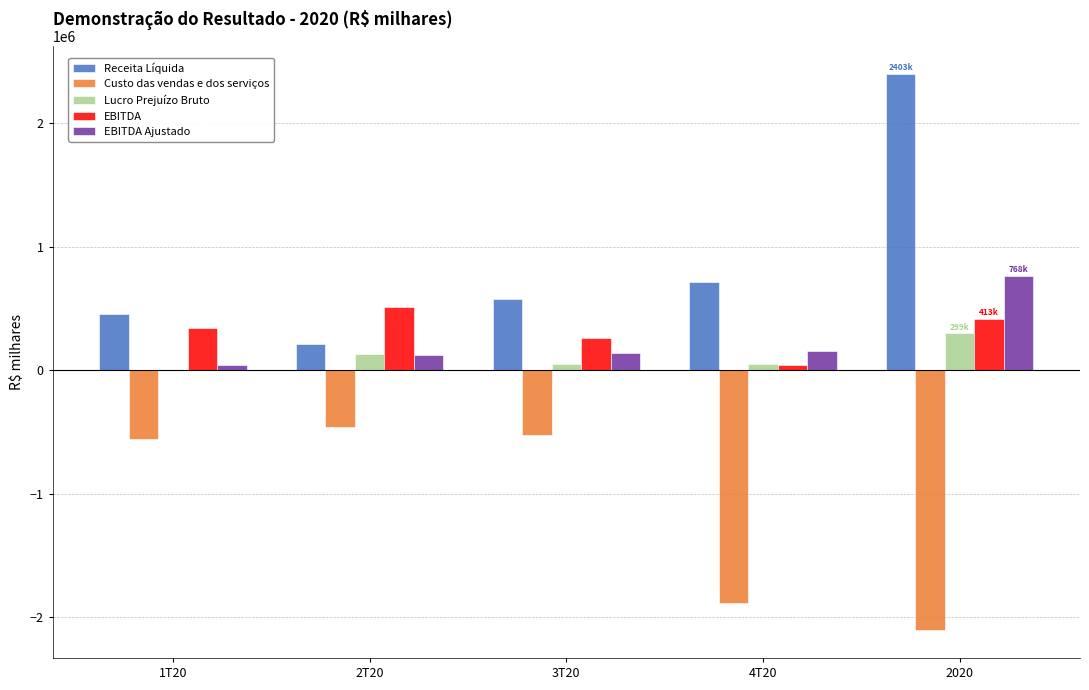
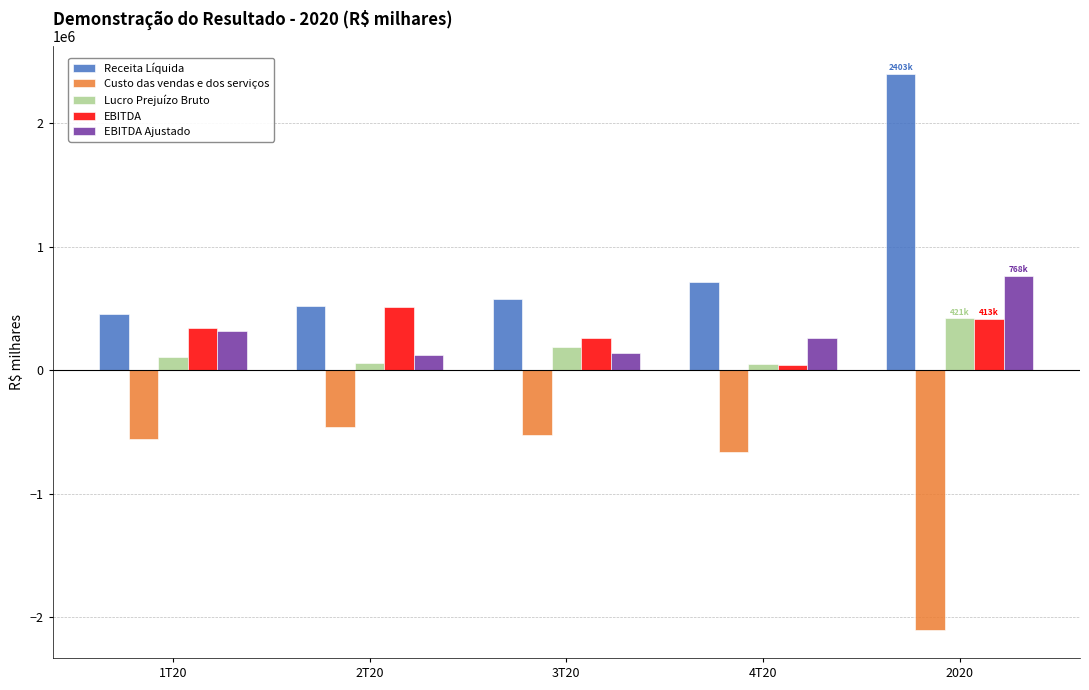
Lucro Prejuízo Bruto, 1T20: 0 -> 110000
EBITDA Ajustado, 1T20: 40000 -> 320000
Receita Líquida, 2T20: 210000 -> 520000
Lucro Prejuízo Bruto, 2T20: 130000 -> 60000
Lucro Prejuízo Bruto, 3T20: 50000 -> 190000
Custo das vendas e dos serviços, 4T20: -1890000 -> -670000
EBITDA Ajustado, 4T20: 150000 -> 260000
Lucro Prejuízo Bruto, 2020: 299k -> 421k
